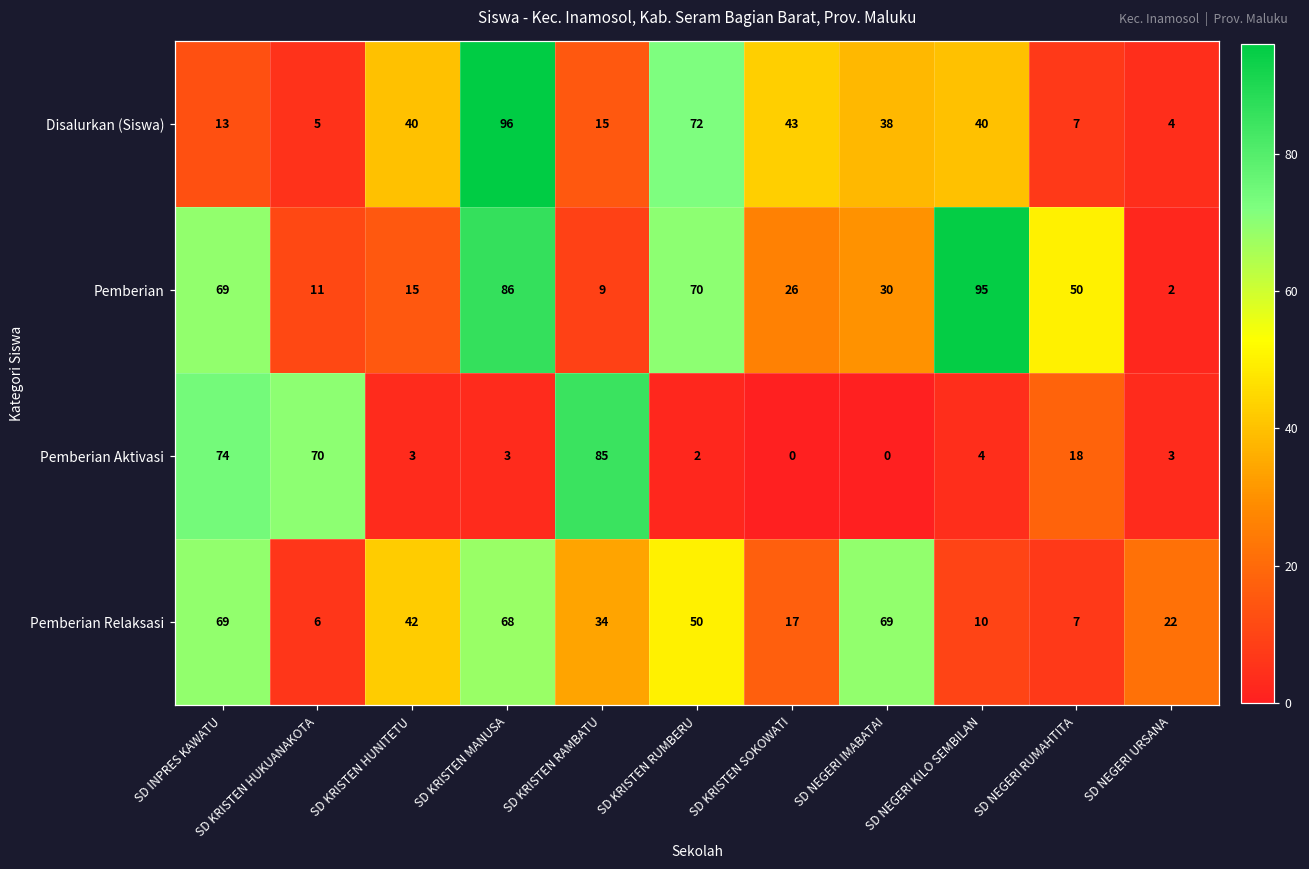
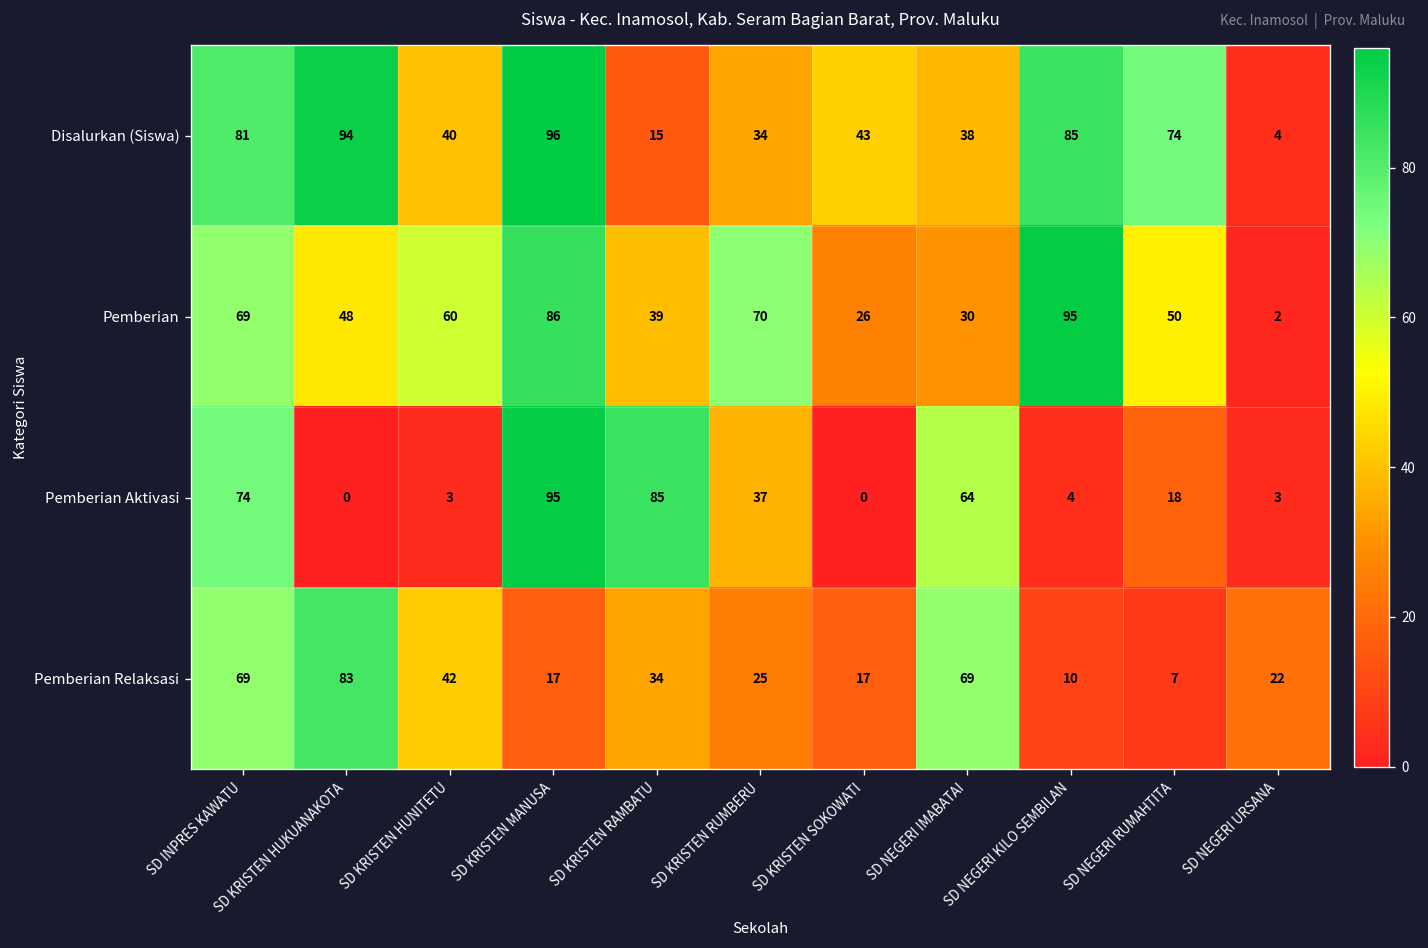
Disalurkan (Siswa), SD INPRES KAWATU: 13 -> 81
Disalurkan (Siswa), SD KRISTEN HUKUANAKOTA: 5 -> 94
Disalurkan (Siswa), SD KRISTEN RUMBERU: 72 -> 34
Disalurkan (Siswa), SD NEGERI KILO SEMBILAN: 40 -> 85
Disalurkan (Siswa), SD NEGERI RUMAHTITA: 7 -> 74
Pemberian, SD KRISTEN HUKUANAKOTA: 11 -> 48
Pemberian, SD KRISTEN HUNITETU: 15 -> 60
Pemberian, SD KRISTEN RAMBATU: 9 -> 39
Pemberian Aktivasi, SD KRISTEN HUKUANAKOTA: 70 -> 0
Pemberian Aktivasi, SD KRISTEN MANUSA: 3 -> 95
Pemberian Aktivasi, SD KRISTEN RUMBERU: 2 -> 37
Pemberian Aktivasi, SD NEGERI IMABATAI: 0 -> 64
Pemberian Relaksasi, SD KRISTEN HUKUANAKOTA: 6 -> 83
Pemberian Relaksasi, SD KRISTEN MANUSA: 68 -> 17
Pemberian Relaksasi, SD KRISTEN RUMBERU: 50 -> 25
